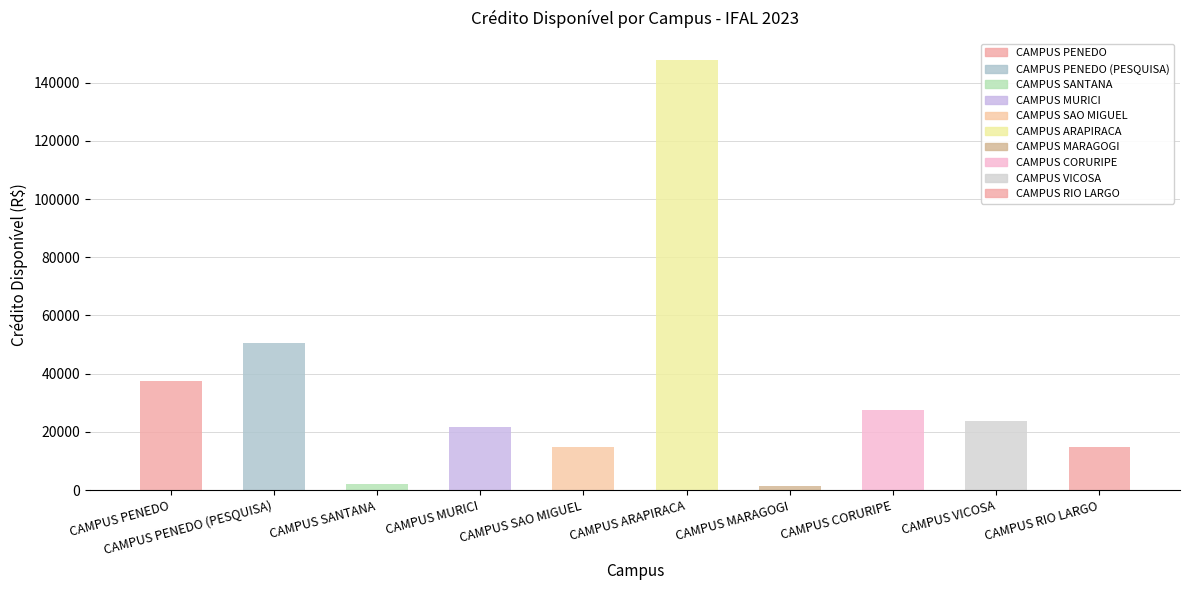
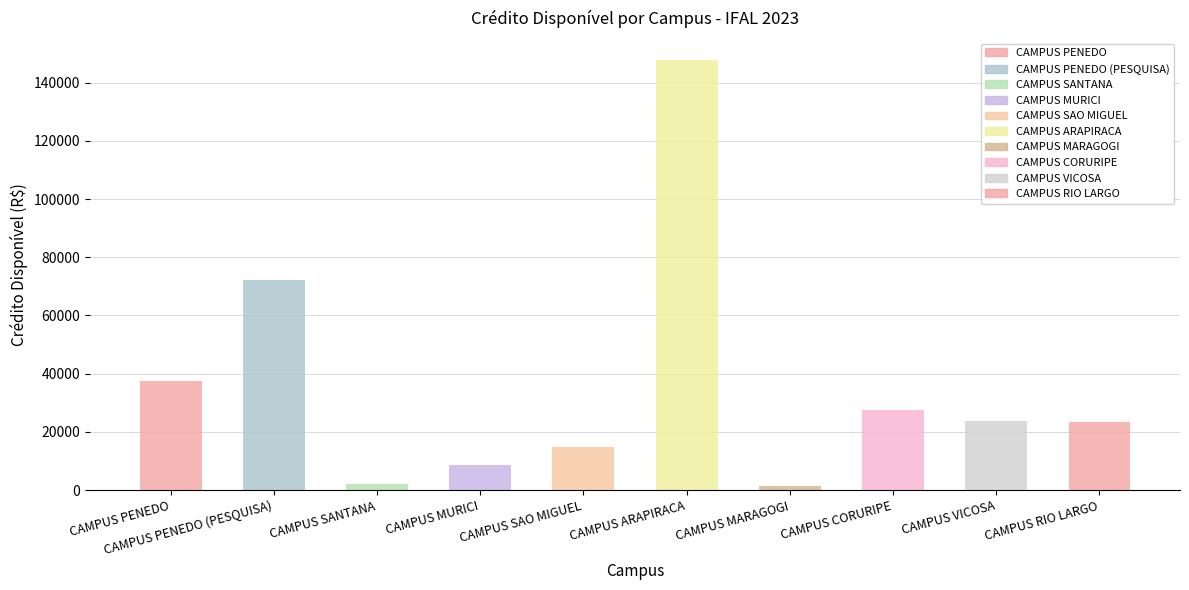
CAMPUS PENEDO (PESQUISA): 51000 -> 72000
CAMPUS MURICI: 22000 -> 9000
CAMPUS RIO LARGO: 15000 -> 23000
